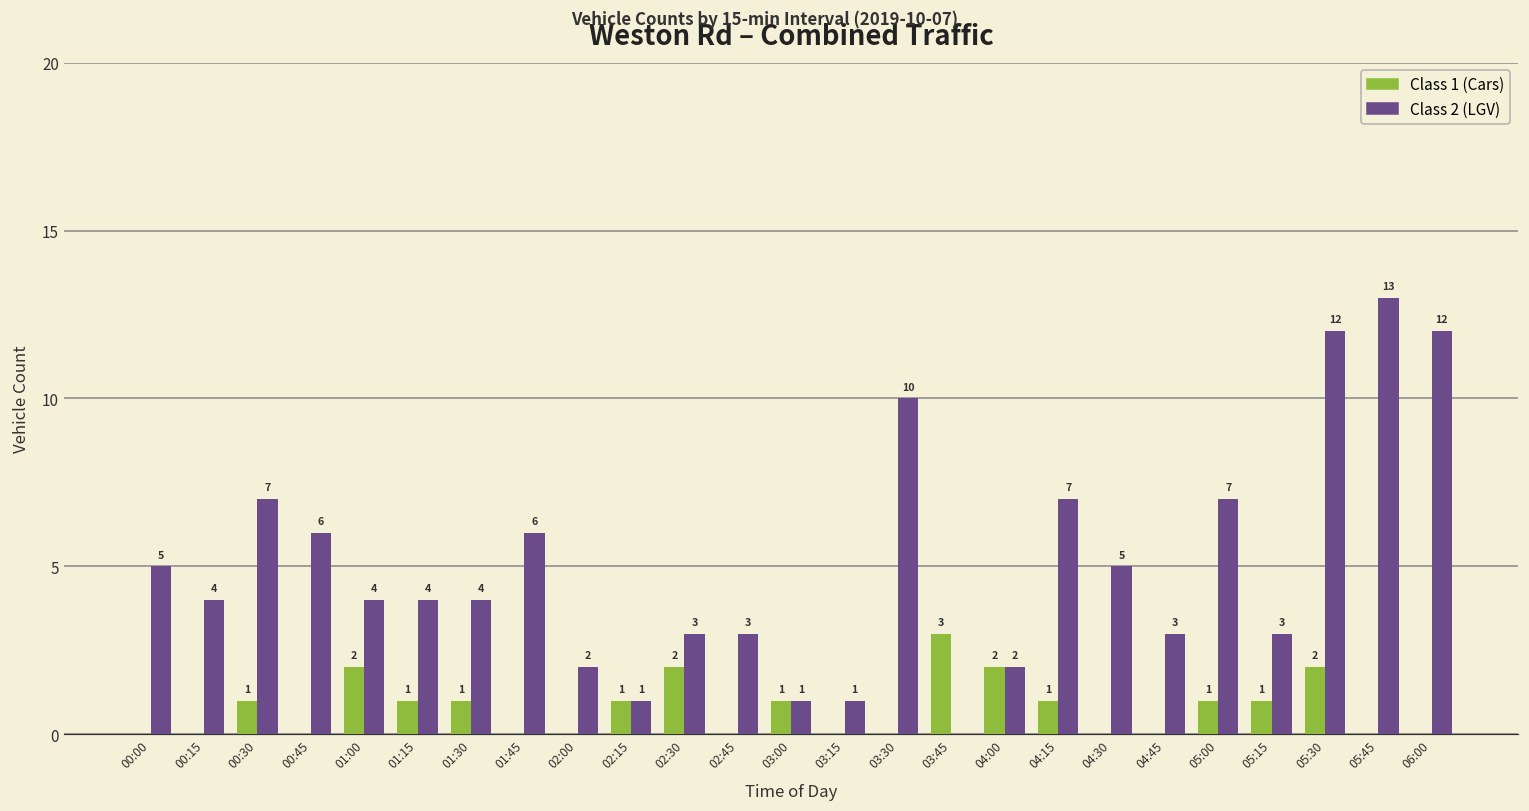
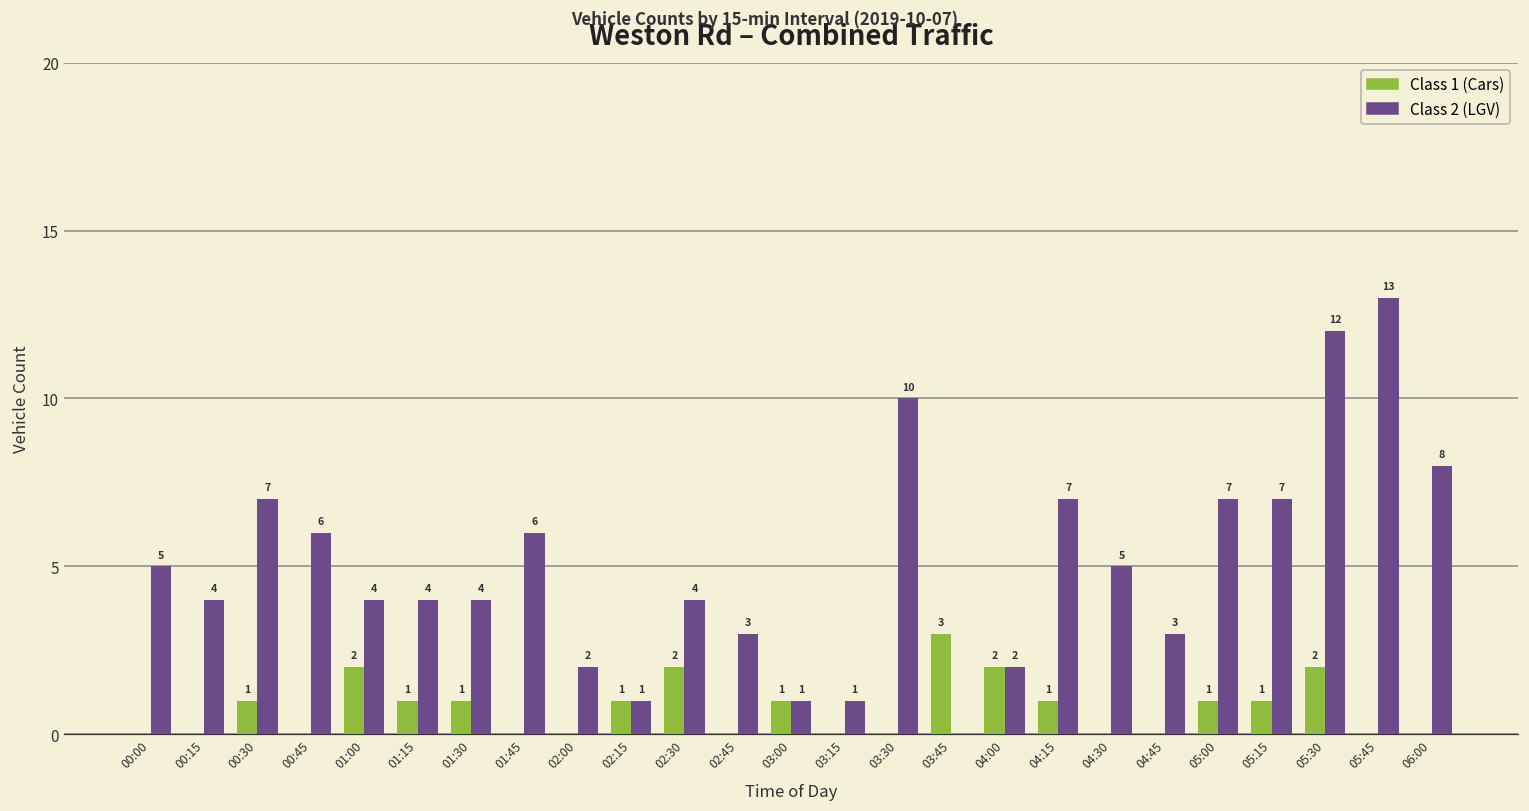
Class 2 (LGV), 02:30: 3 -> 4
Class 2 (LGV), 05:15: 3 -> 7
Class 2 (LGV), 06:00: 12 -> 8
